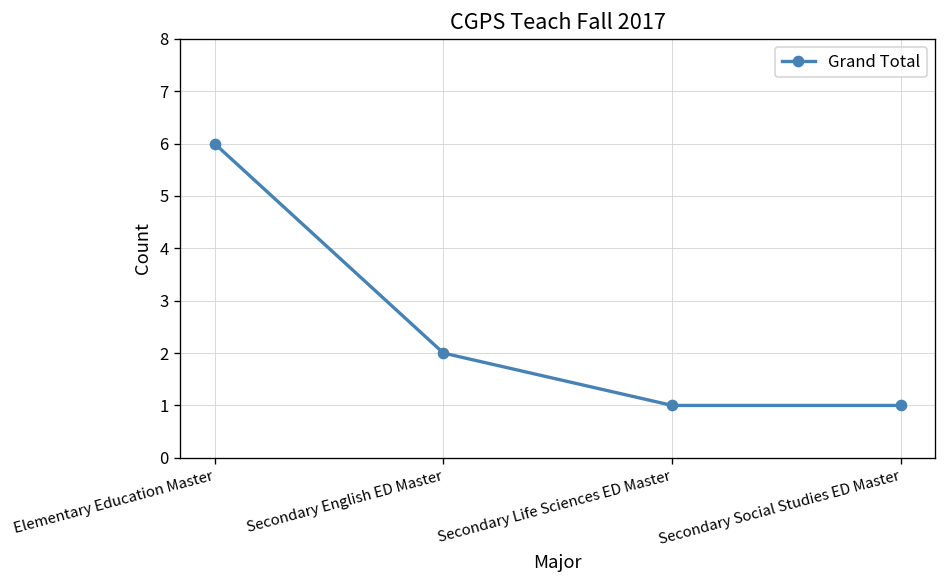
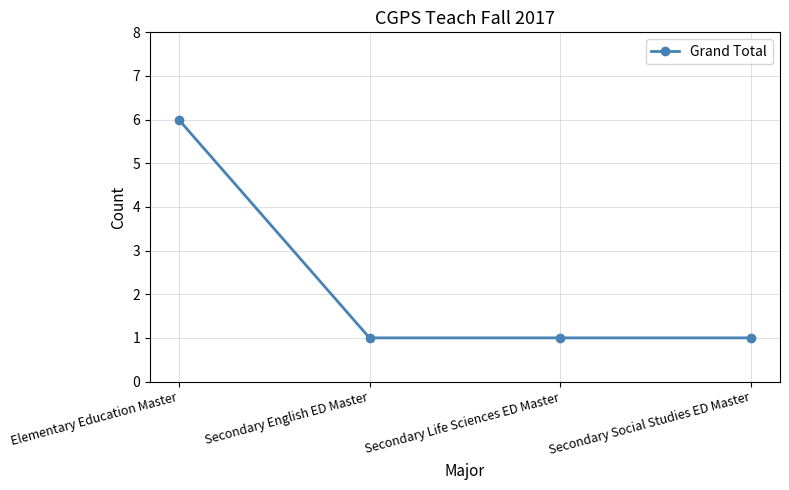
Secondary English ED Master: 2 -> 1
